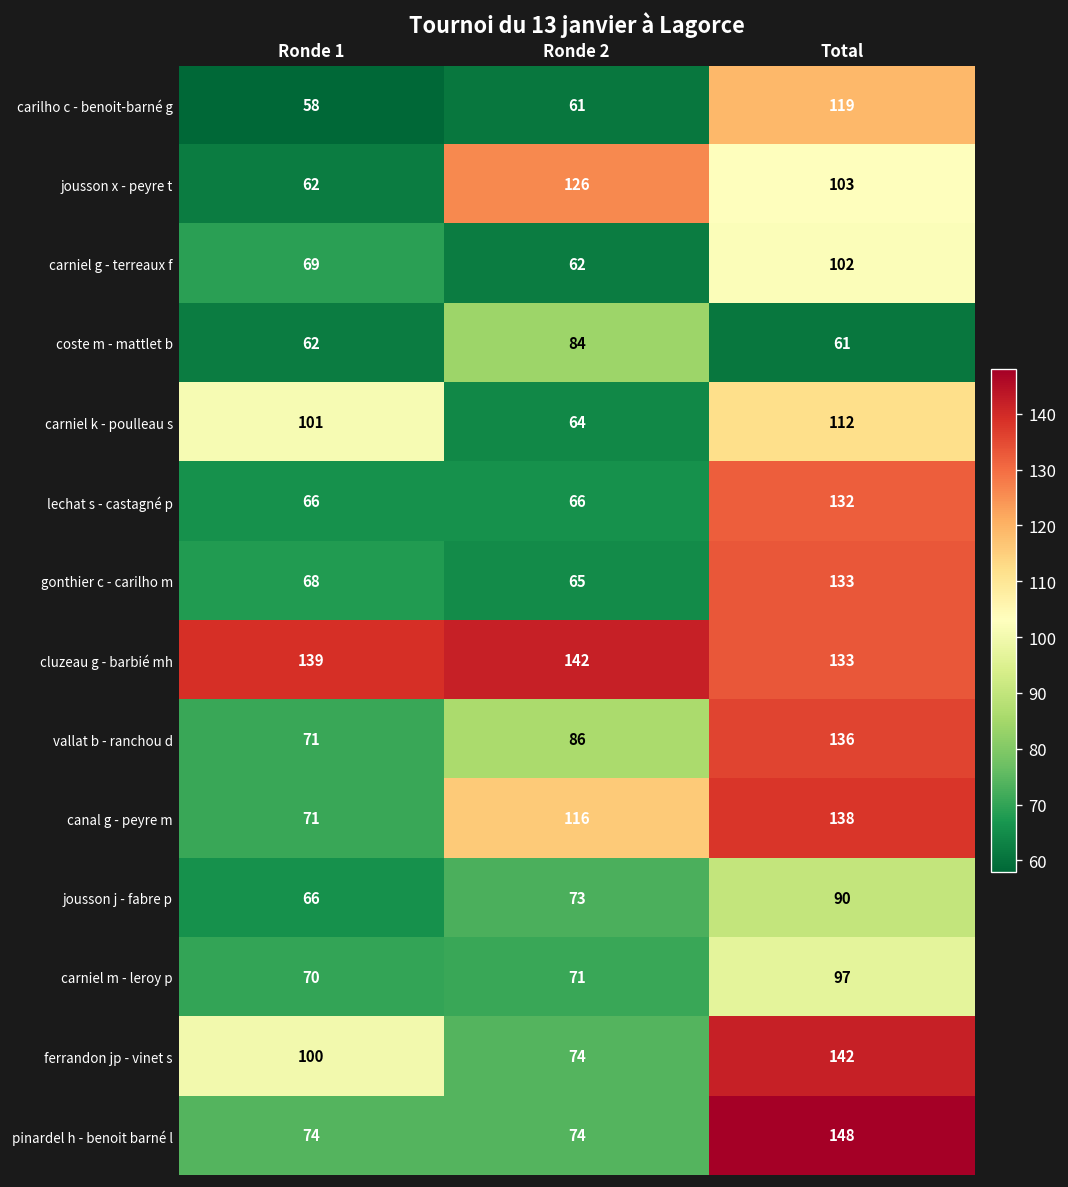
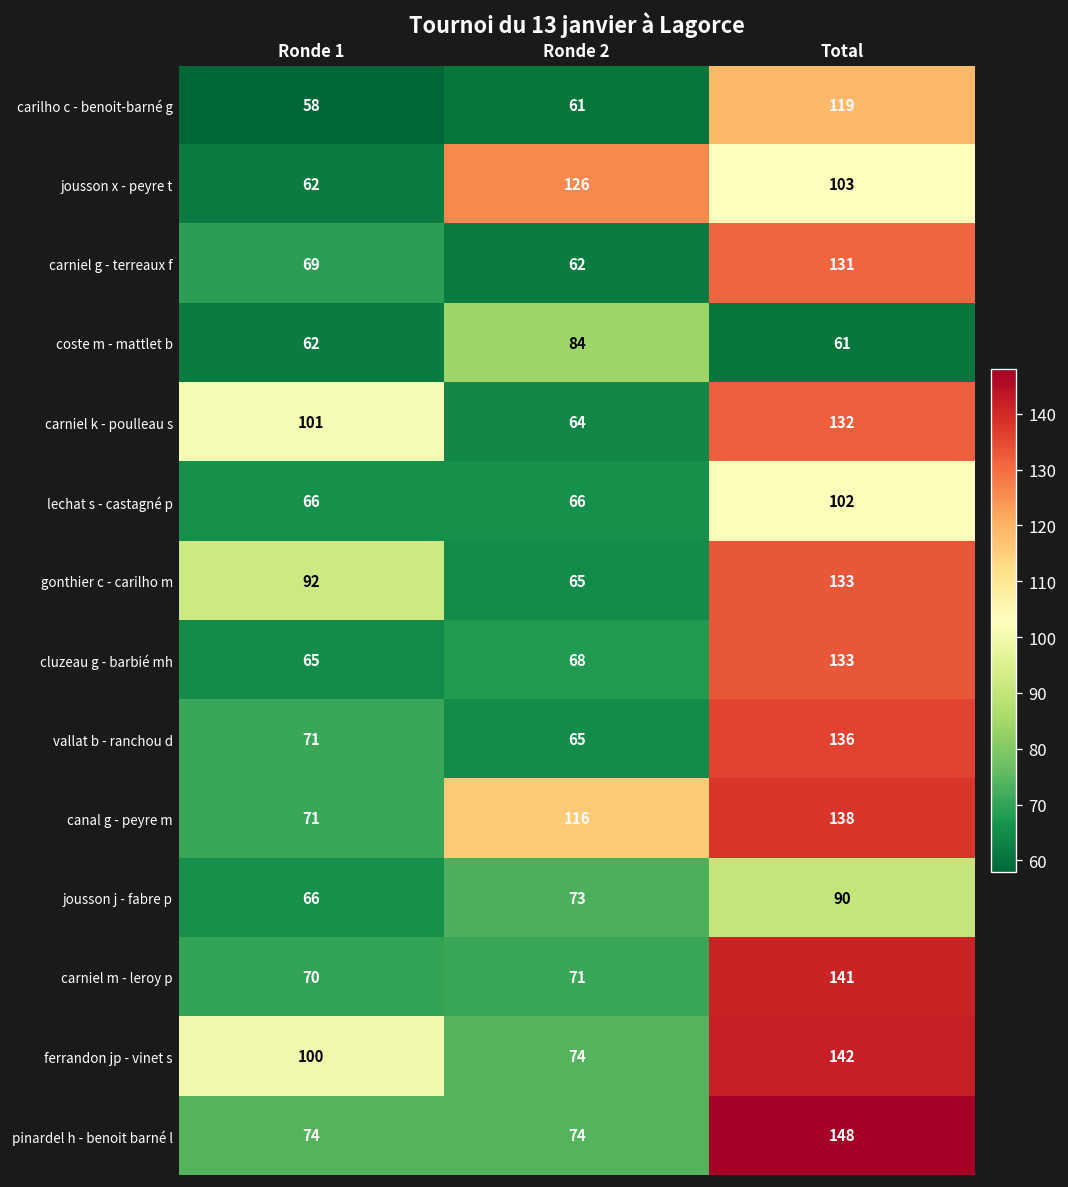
carniel g - terreaux f, Total: 102 -> 131
carniel k - poulleau s, Total: 112 -> 132
lechat s - castagné p, Total: 132 -> 102
gonthier c - carilho m, Ronde 1: 68 -> 92
cluzeau g - barbié mh, Ronde 1: 139 -> 65
cluzeau g - barbié mh, Ronde 2: 142 -> 68
vallat b - ranchou d, Ronde 2: 86 -> 65
carniel m - leroy p, Total: 97 -> 141
